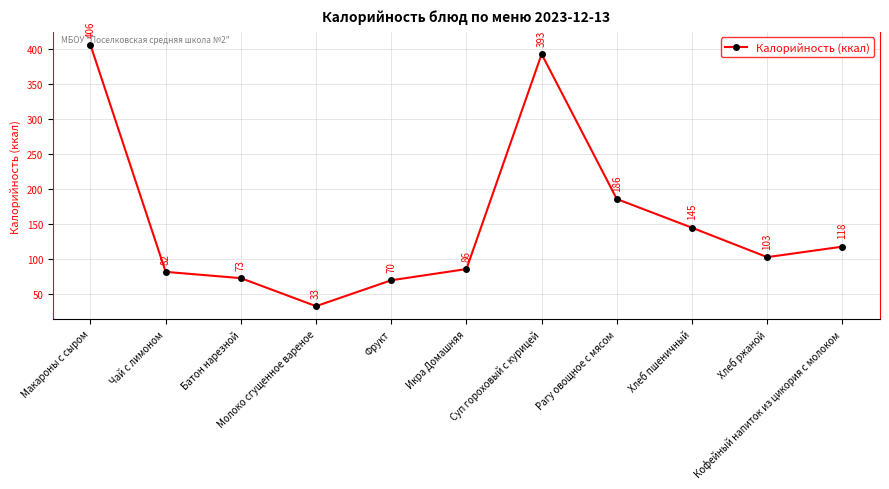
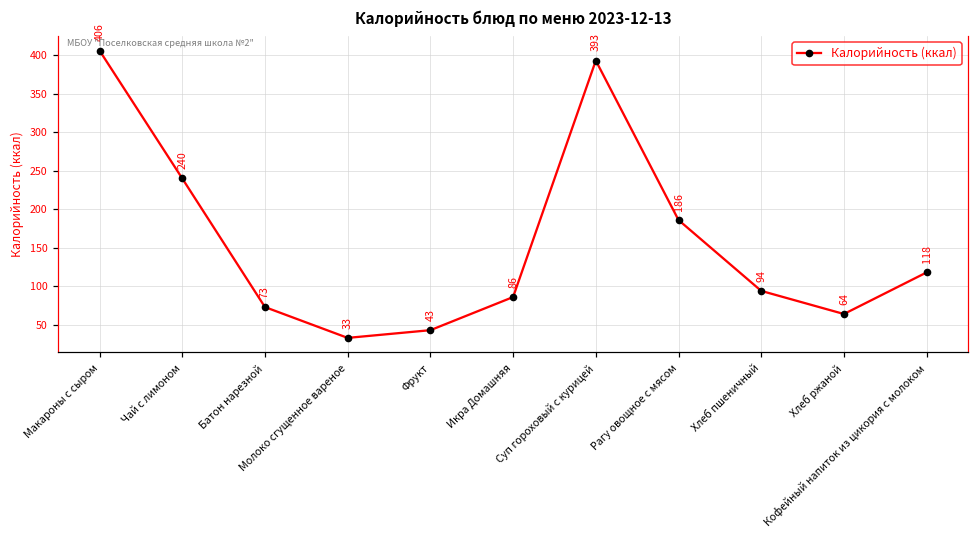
Чай с лимоном: 82 -> 240
Фрукт: 70 -> 43
Хлеб пшеничный: 145 -> 94
Хлеб ржаной: 103 -> 64
